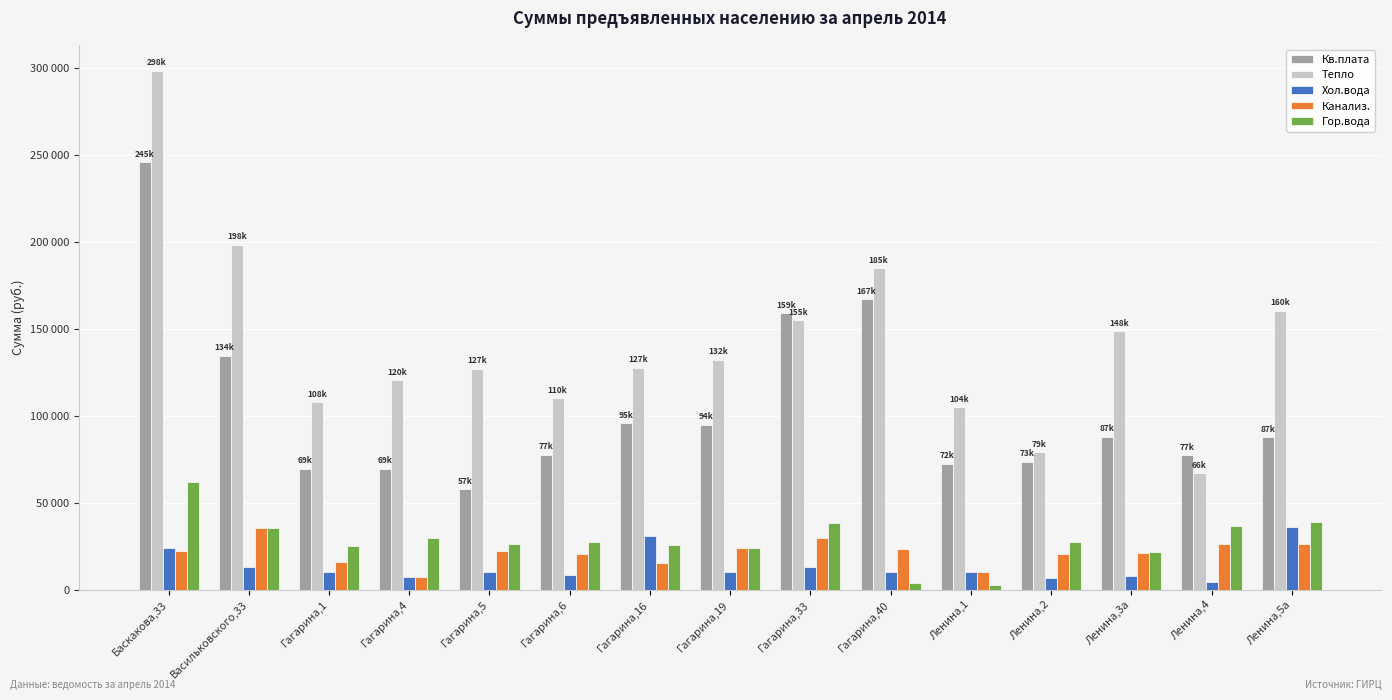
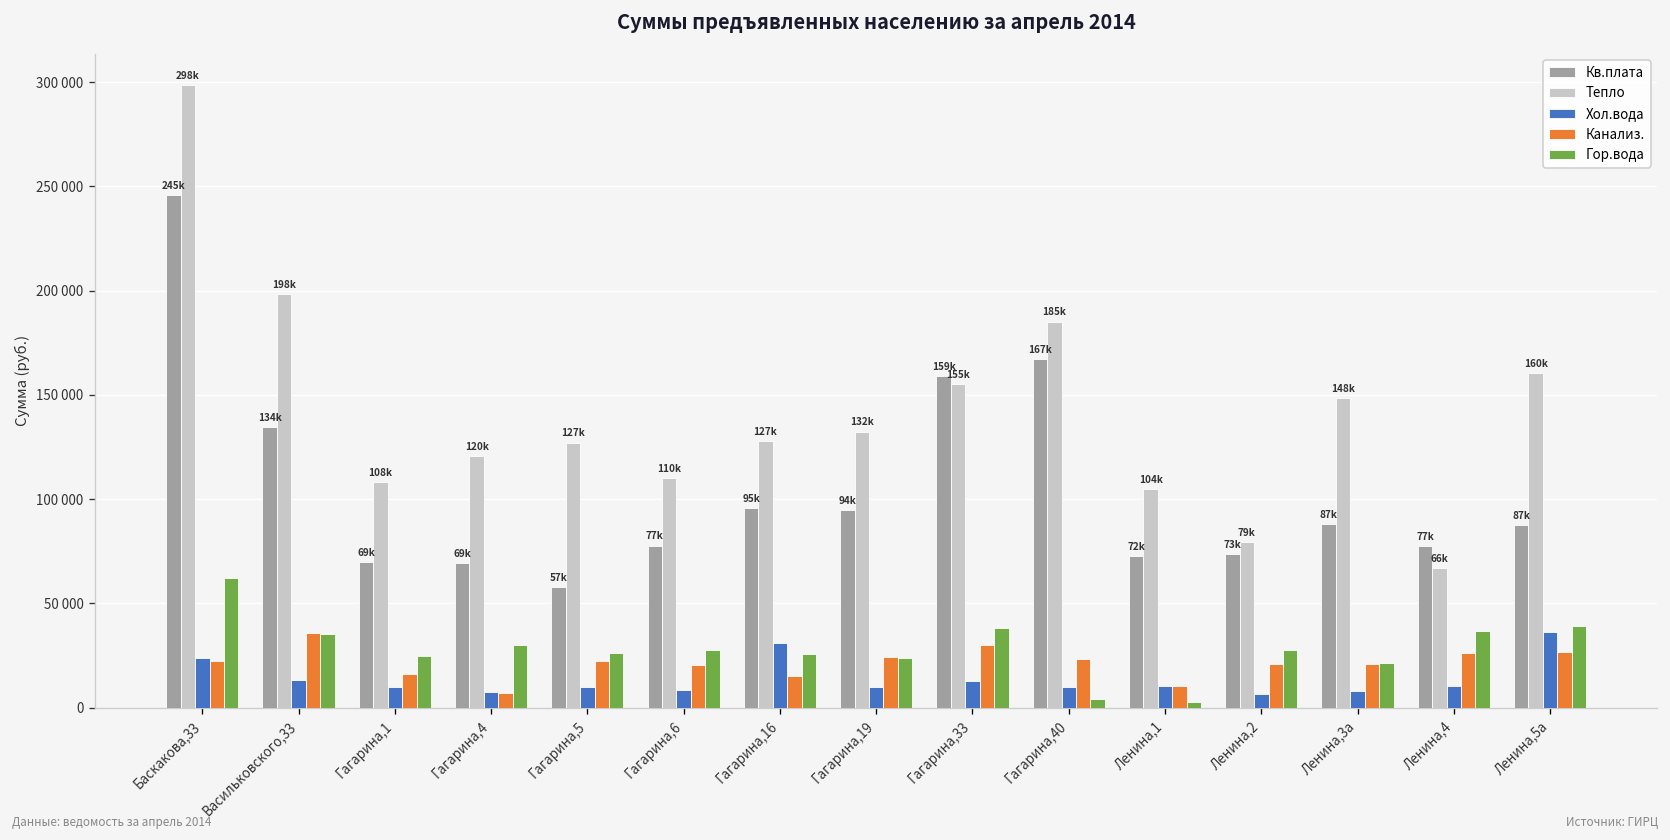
Хол.вода, Ленина,4: 4000 -> 10000
